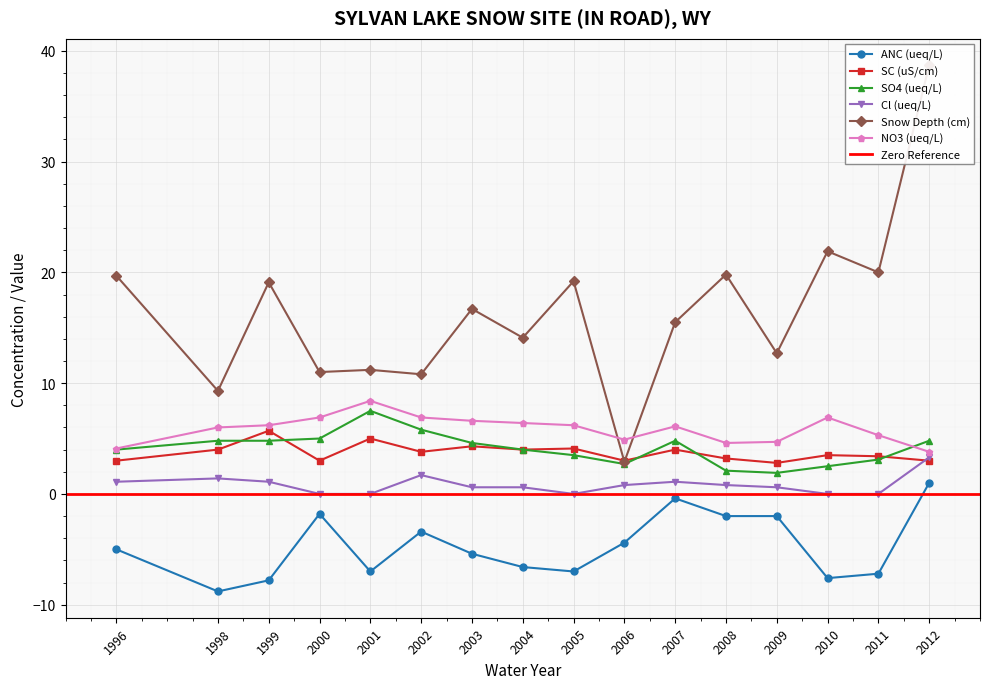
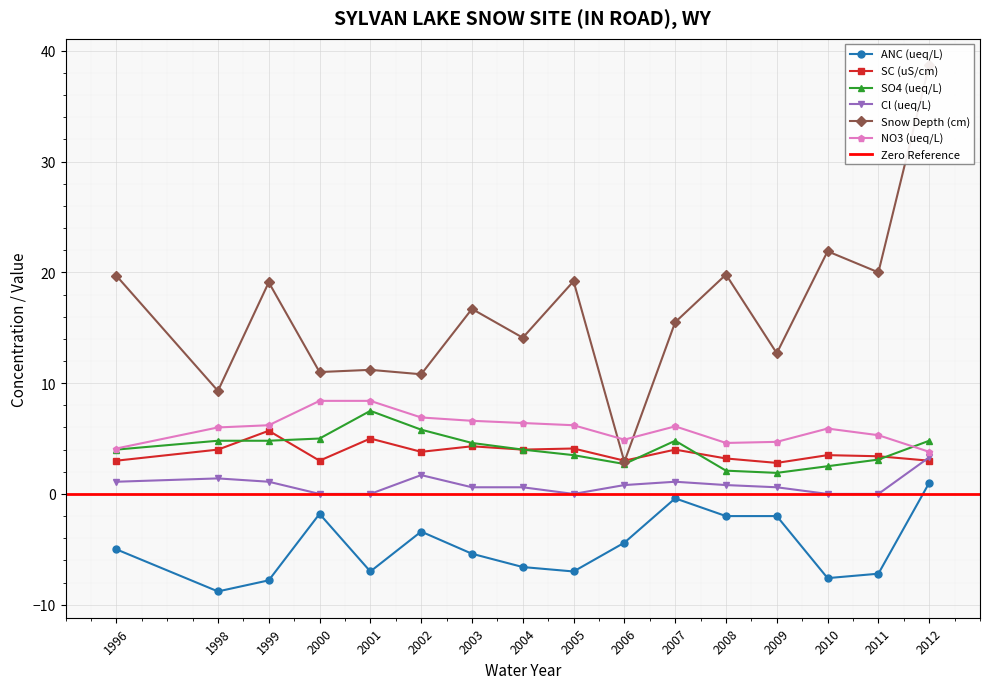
NO3 (ueq/L), 2000: 6.9 -> 8.4
NO3 (ueq/L), 2010: 6.9 -> 5.9
